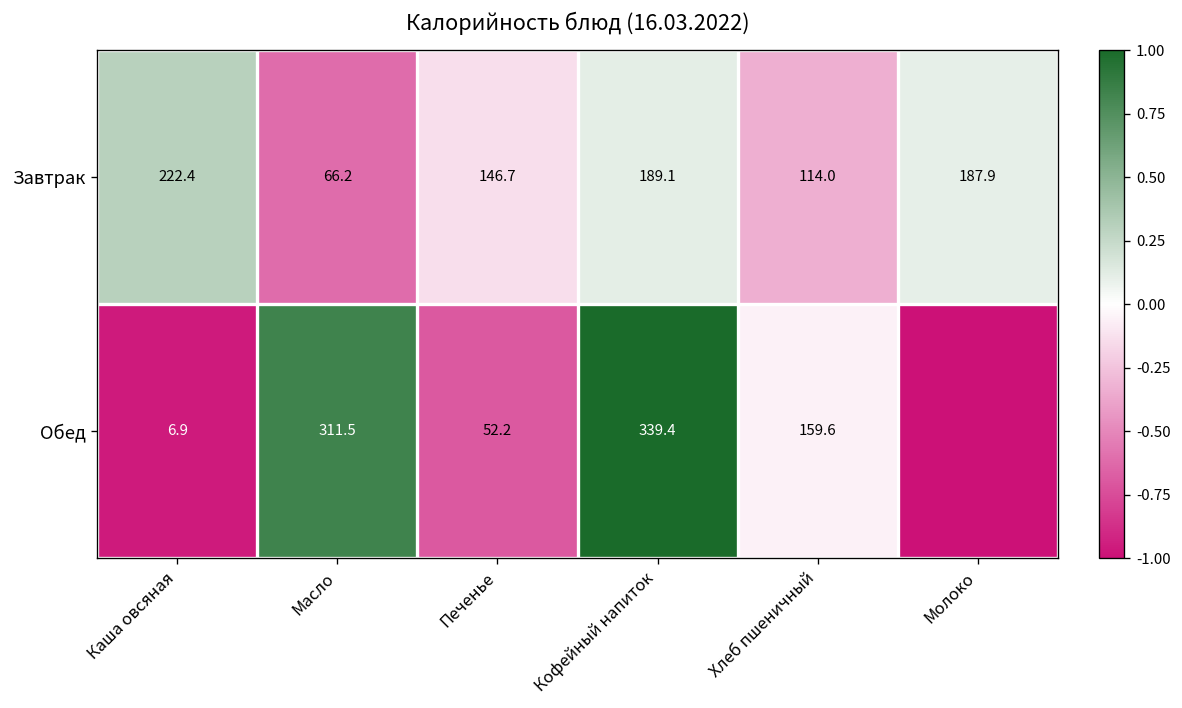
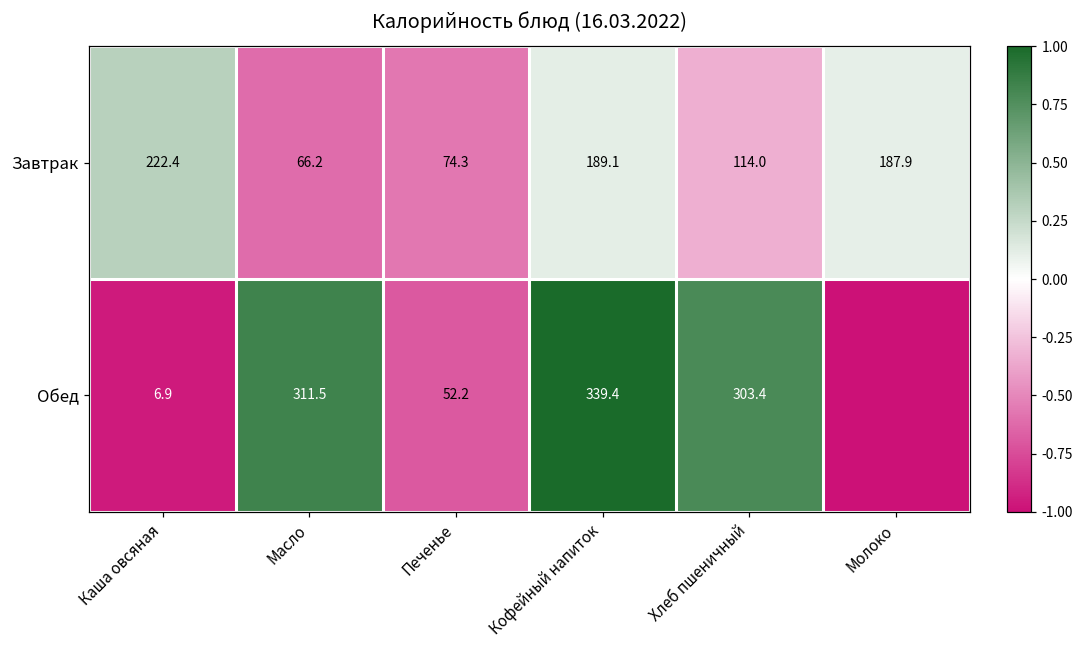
Завтрак, Печенье: 146.7 -> 74.3
Обед, Хлеб пшеничный: 159.6 -> 303.4
